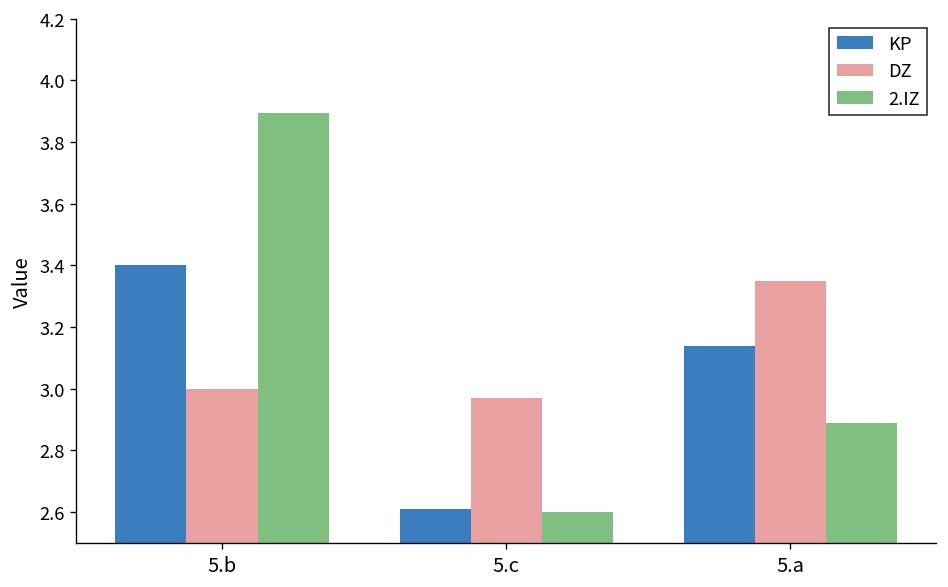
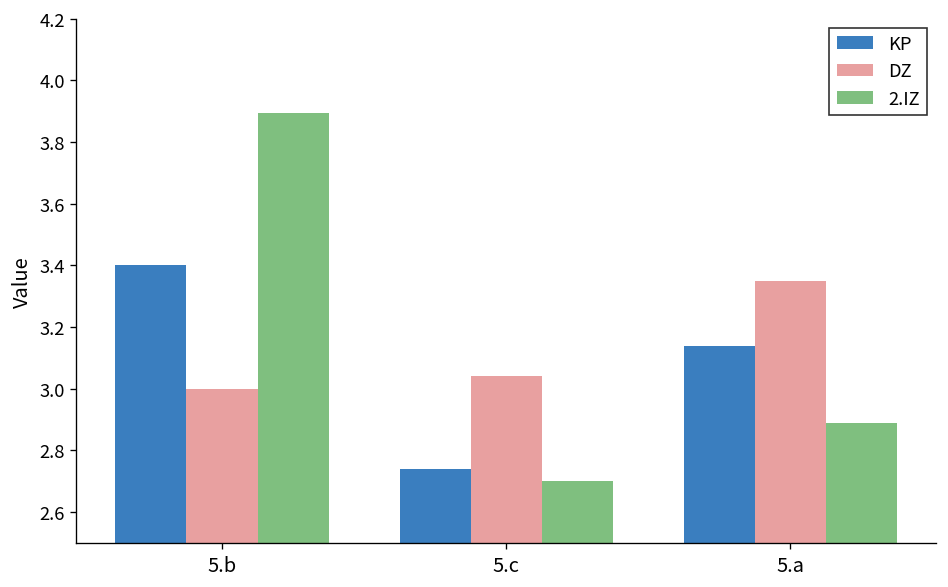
KP, 5.c: 2.61 -> 2.74
DZ, 5.c: 2.97 -> 3.04
2.IZ, 5.c: 2.6 -> 2.7
